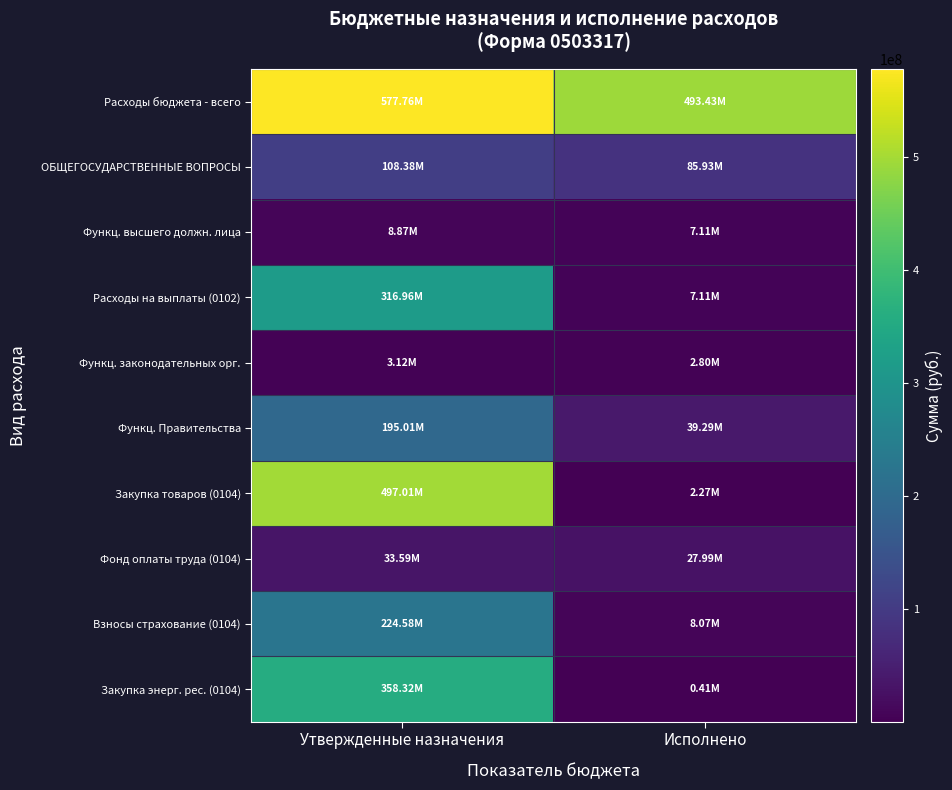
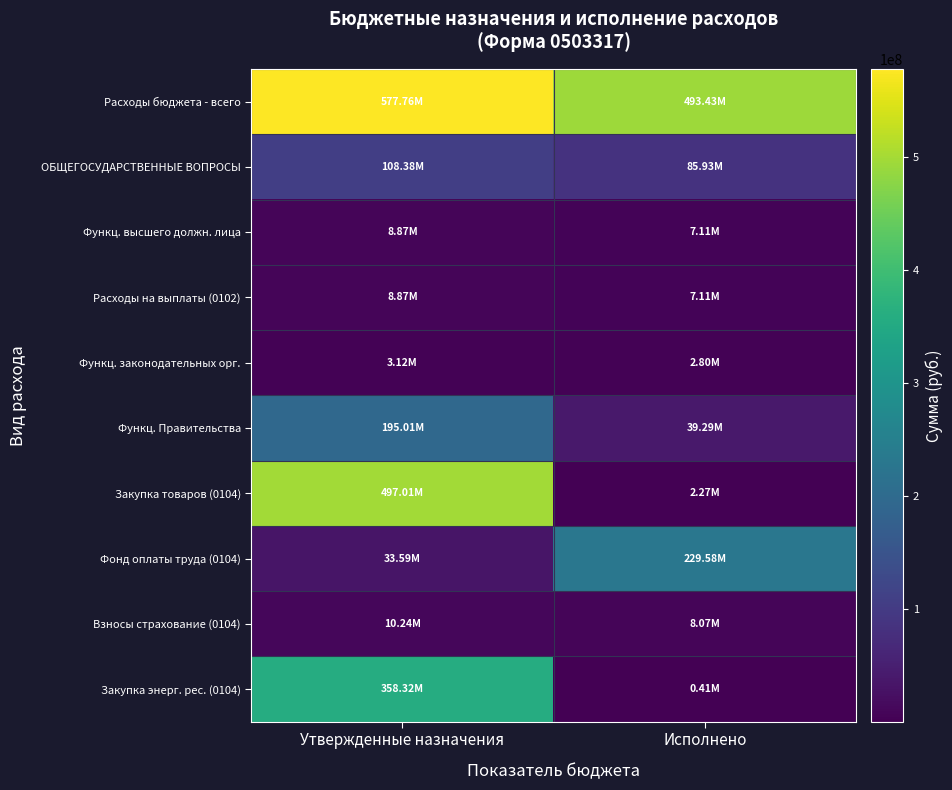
Расходы на выплаты (0102), Утвержденные назначения: 316.96M -> 8.87M
Фонд оплаты труда (0104), Исполнено: 27.99M -> 229.58M
Взносы страхование (0104), Утвержденные назначения: 224.58M -> 10.24M
